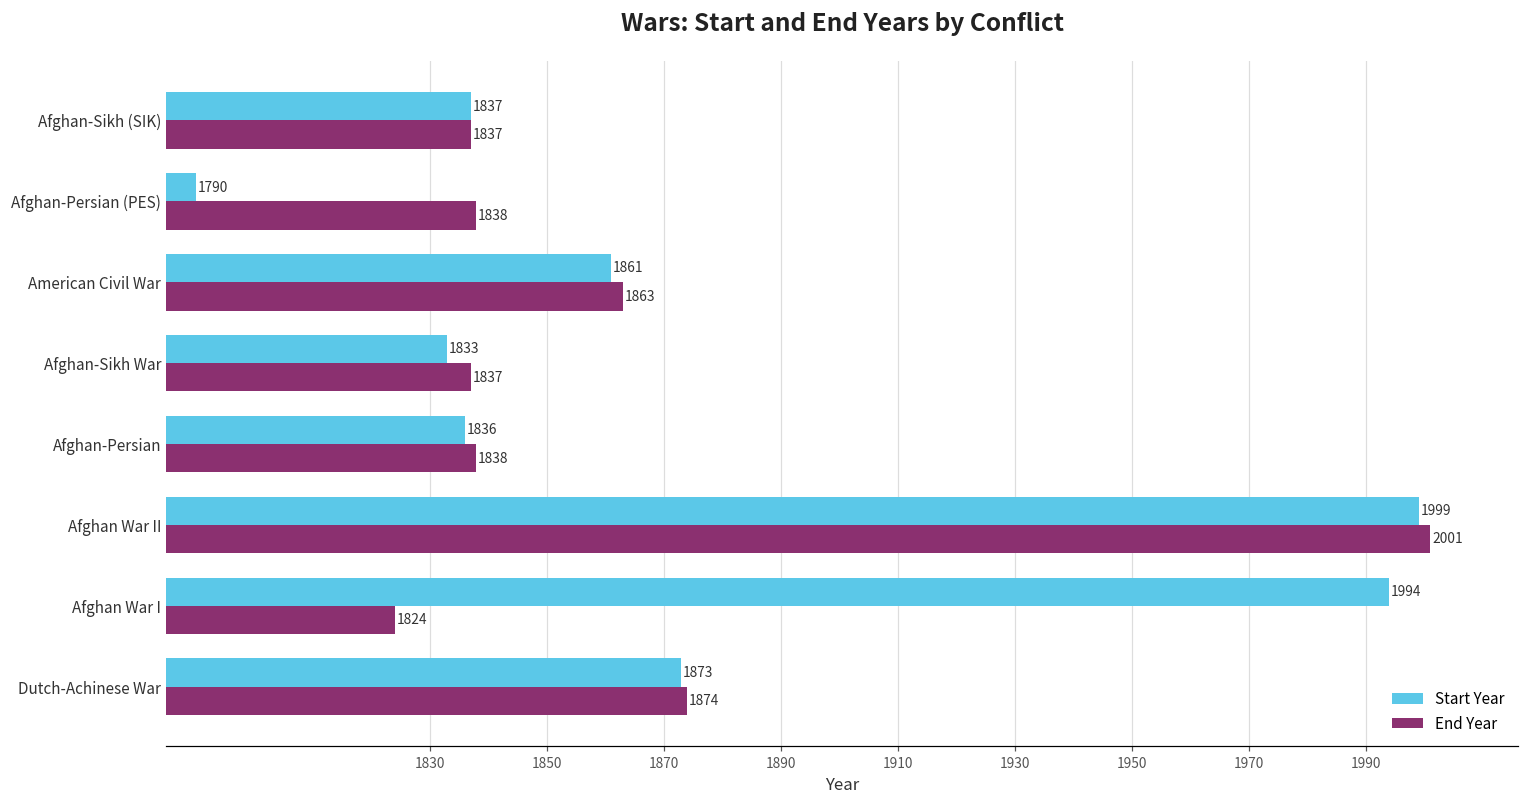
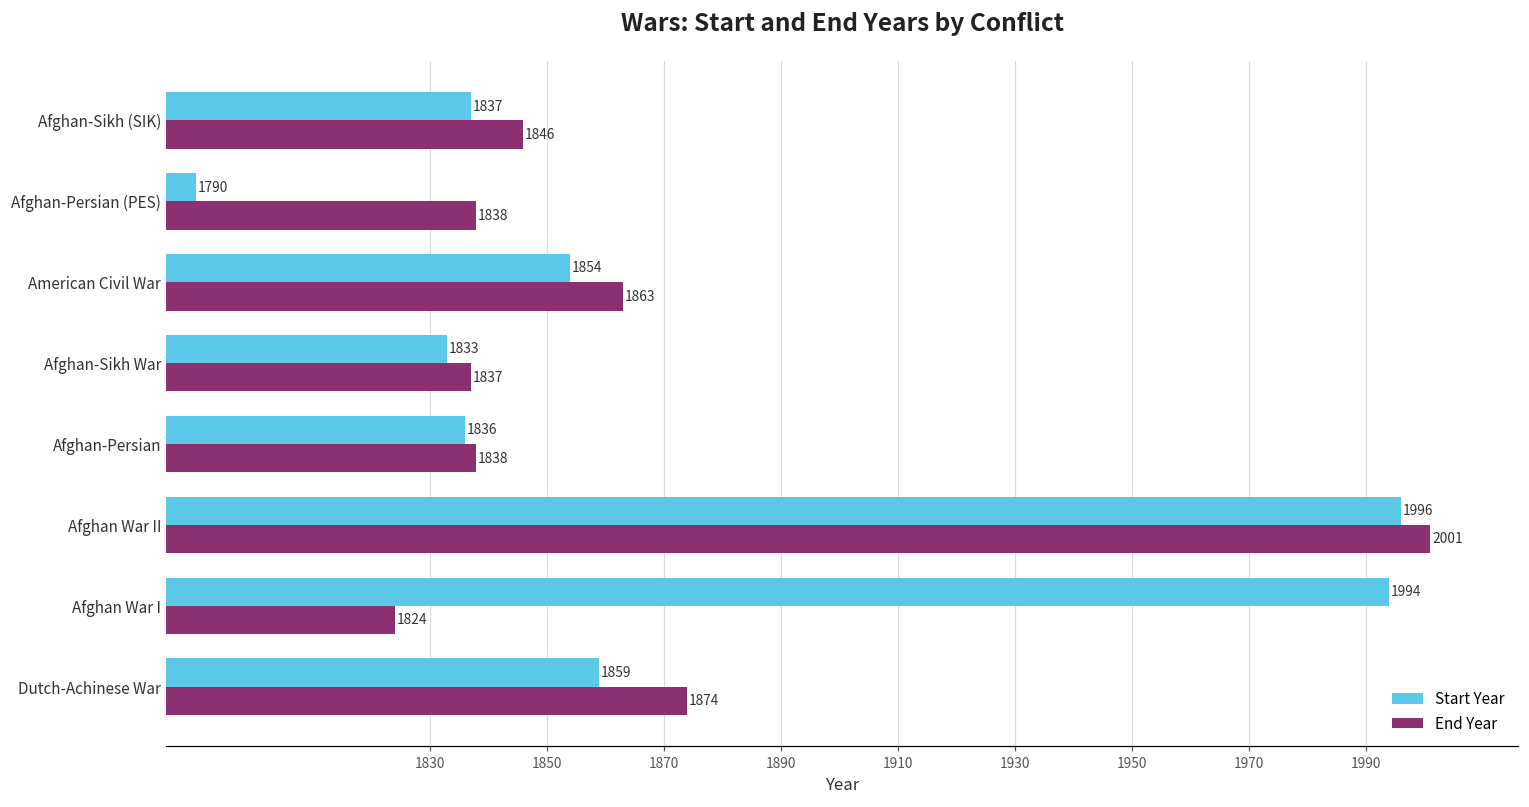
End Year, Afghan-Sikh (SIK): 1837 -> 1846
Start Year, American Civil War: 1861 -> 1854
Start Year, Afghan War II: 1999 -> 1996
Start Year, Dutch-Achinese War: 1873 -> 1859
